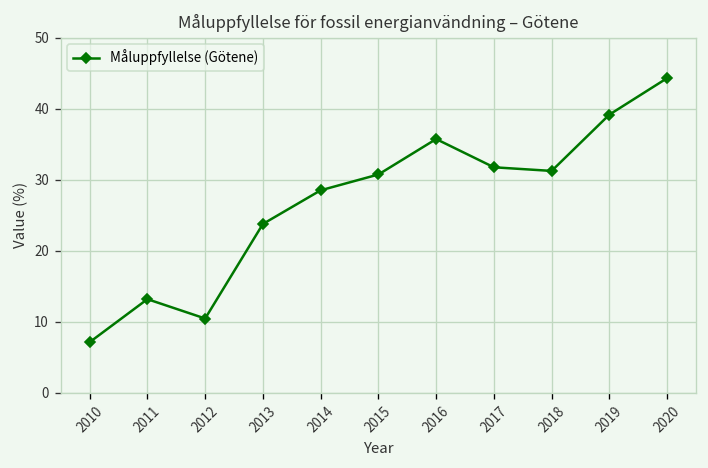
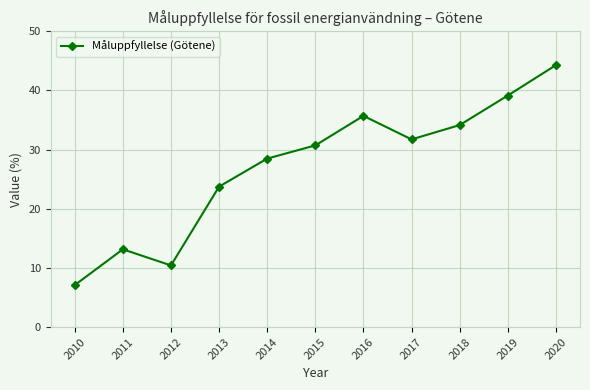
2018: 31 -> 34
